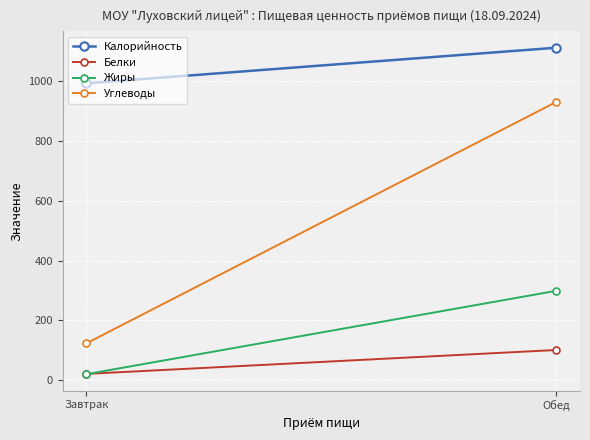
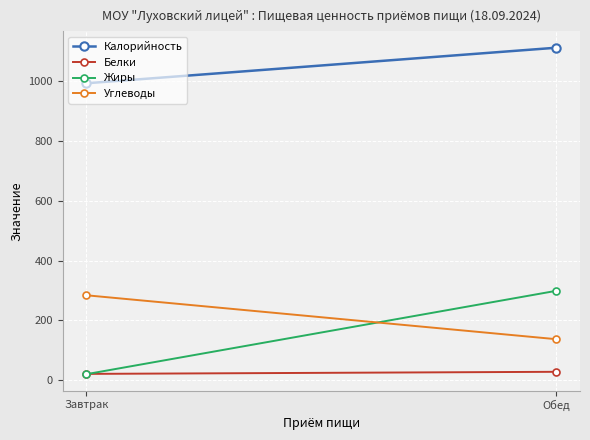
Углеводы, Завтрак: 120 -> 280
Белки, Обед: 100 -> 30
Углеводы, Обед: 930 -> 140
